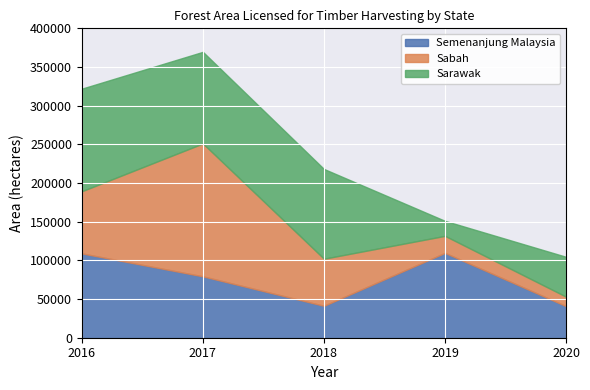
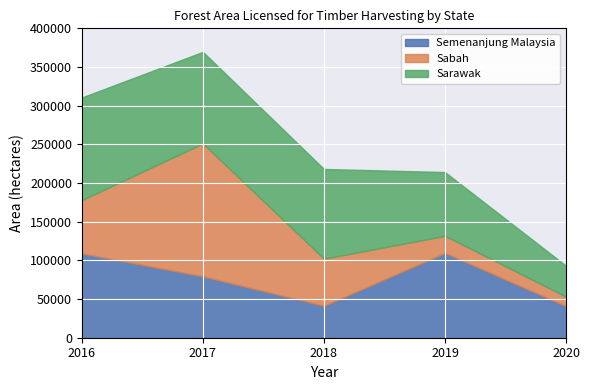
Sabah, 2016: 80000 -> 70000
Sarawak, 2019: 20000 -> 80000
Sarawak, 2020: 50000 -> 40000
